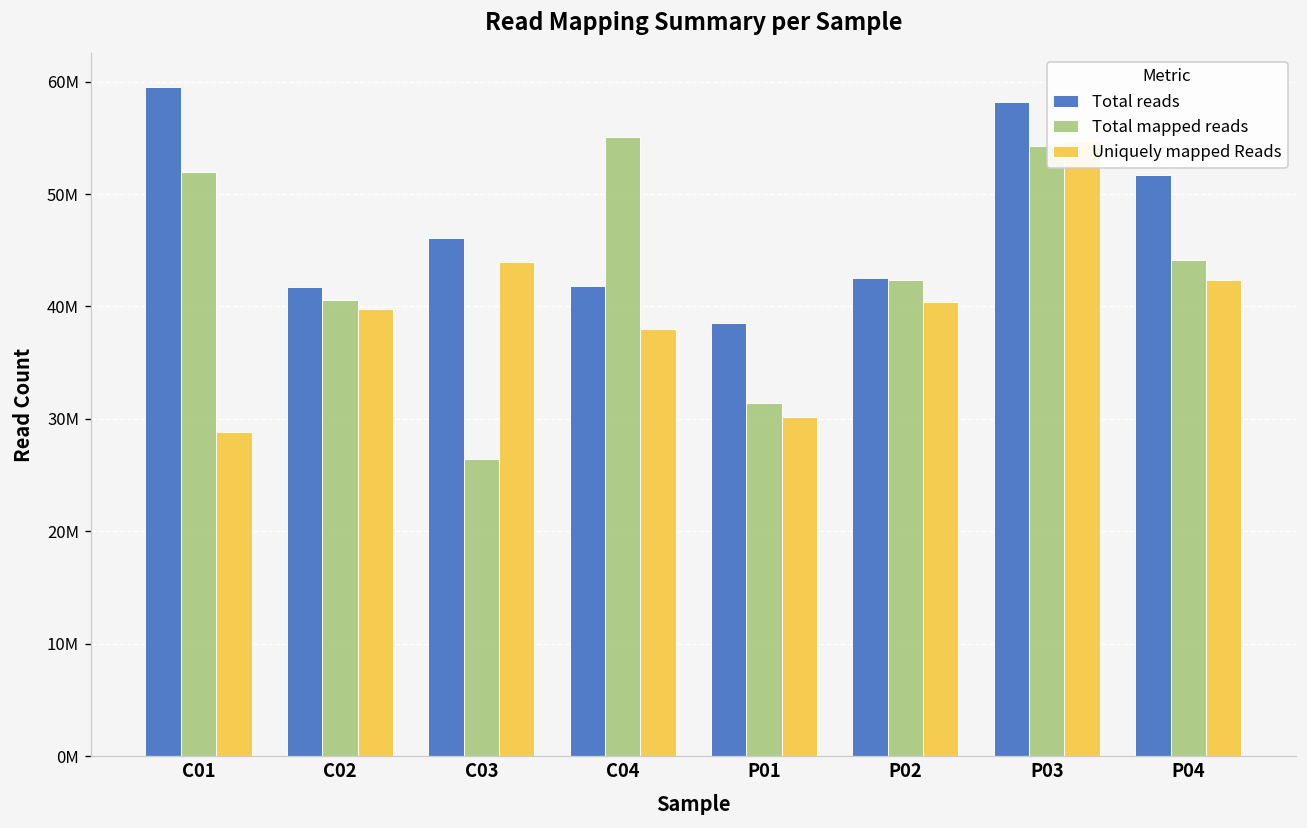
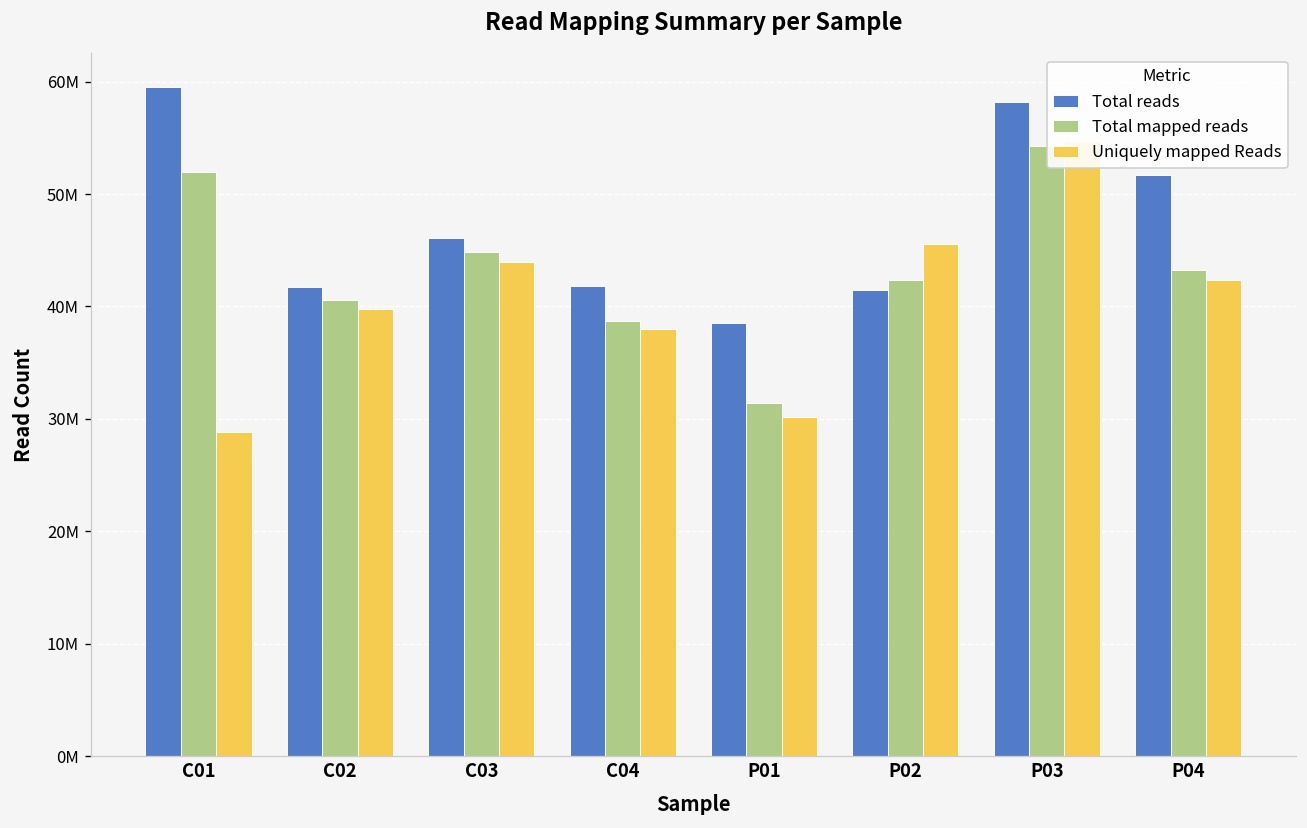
Total mapped reads, C03: 26000000 -> 45000000
Total mapped reads, C04: 55000000 -> 39000000
Total reads, P02: 43000000 -> 41000000
Uniquely mapped Reads, P02: 40000000 -> 46000000
Total mapped reads, P04: 44000000 -> 43000000
